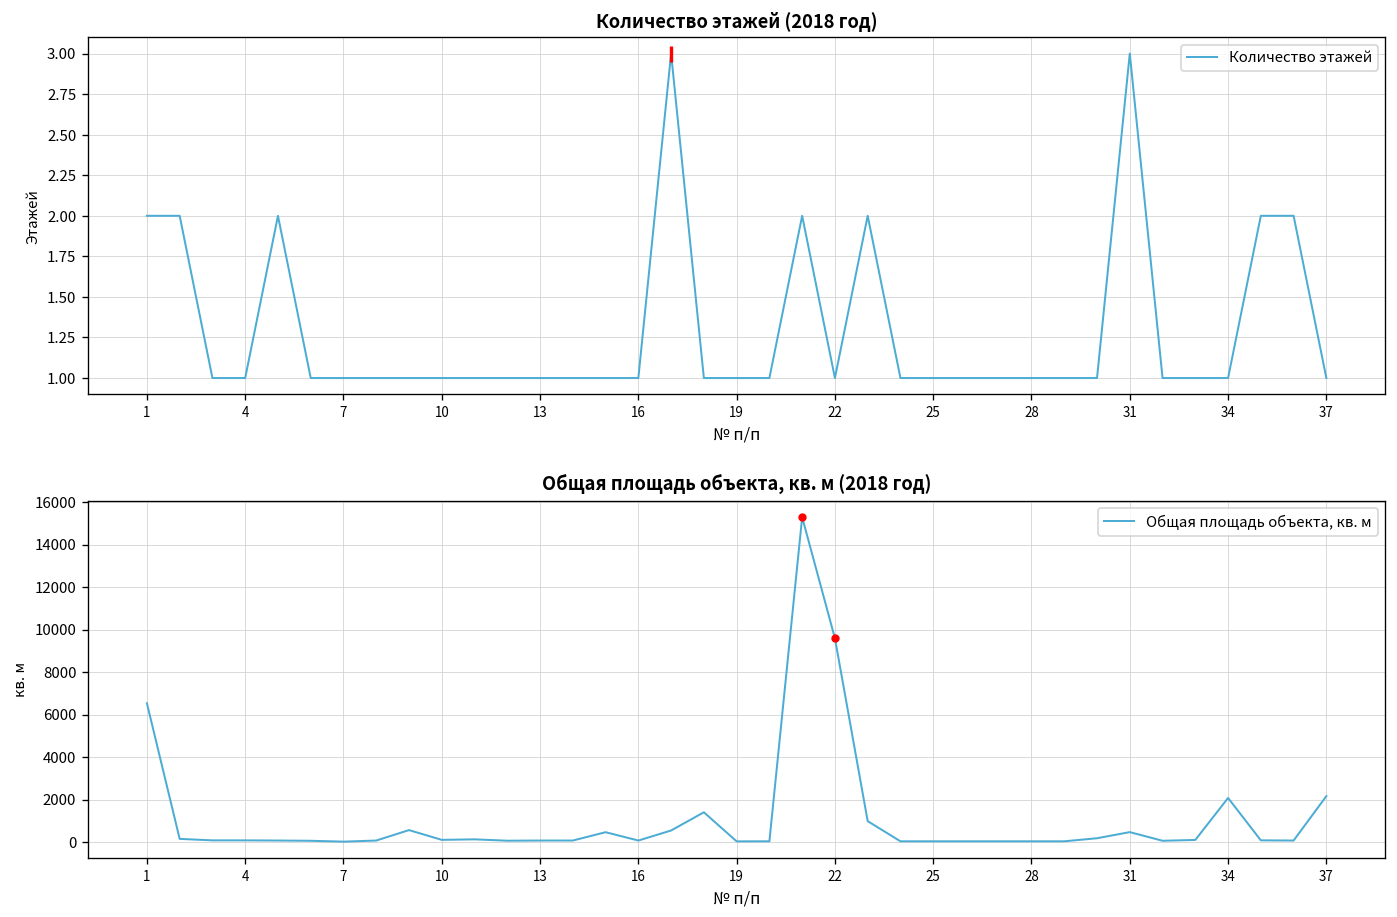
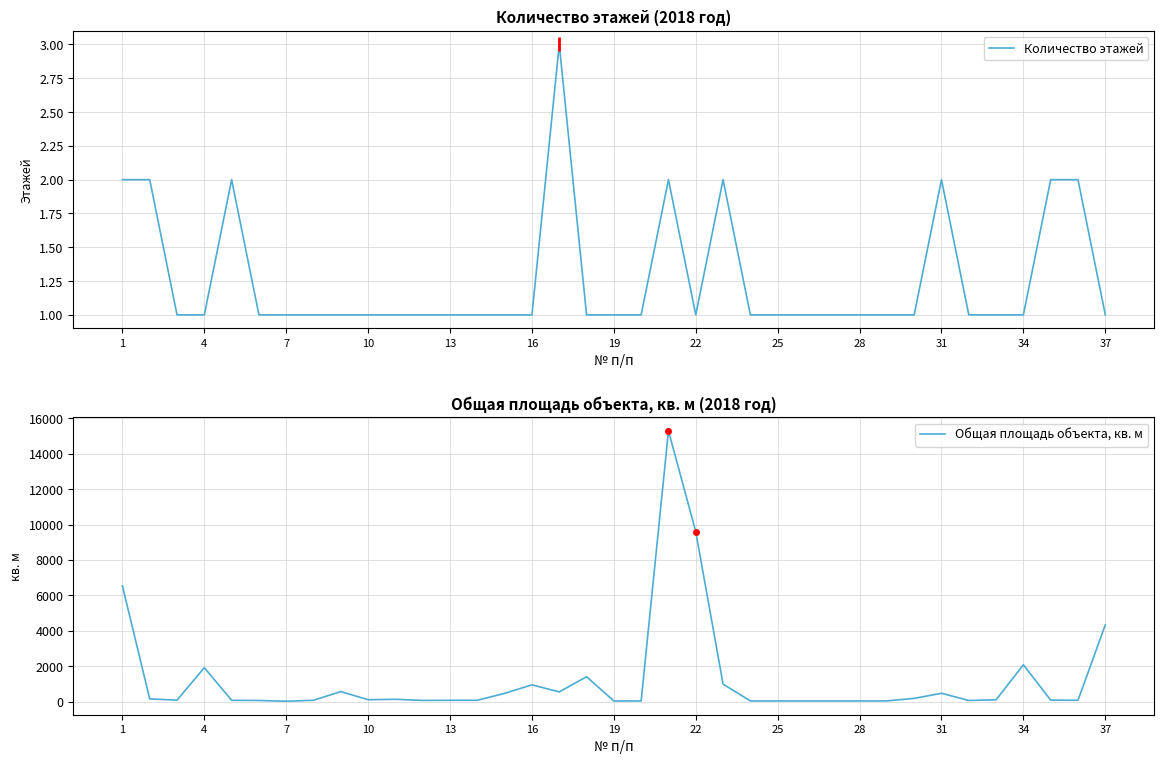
Количество этажей (2018 год), Количество этажей, 31: 3 -> 2
Общая площадь объекта, кв. м (2018 год), Общая площадь объекта, кв. м, 4: 100 -> 1900
Общая площадь объекта, кв. м (2018 год), Общая площадь объекта, кв. м, 16: 100 -> 900
Общая площадь объекта, кв. м (2018 год), Общая площадь объекта, кв. м, 37: 2200 -> 4300
